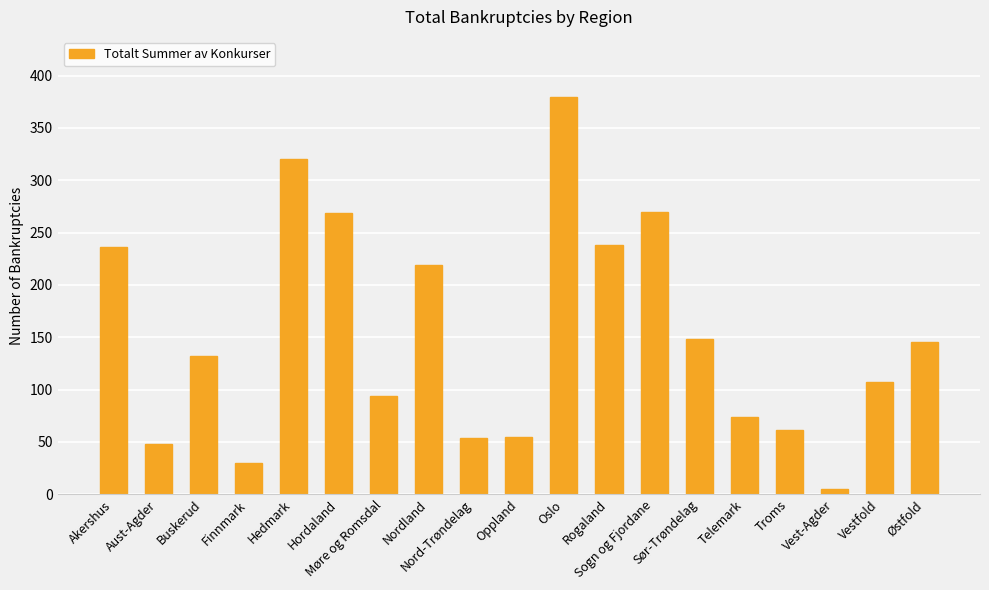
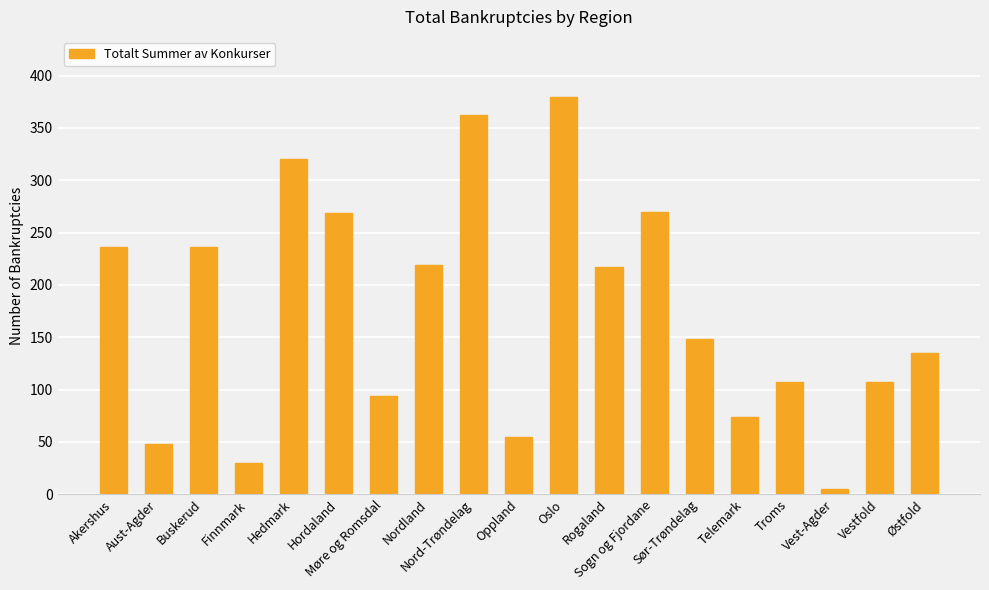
Buskerud: 132 -> 236
Nord-Trøndelag: 54 -> 362
Rogaland: 238 -> 217
Troms: 61 -> 107
Østfold: 145 -> 135
